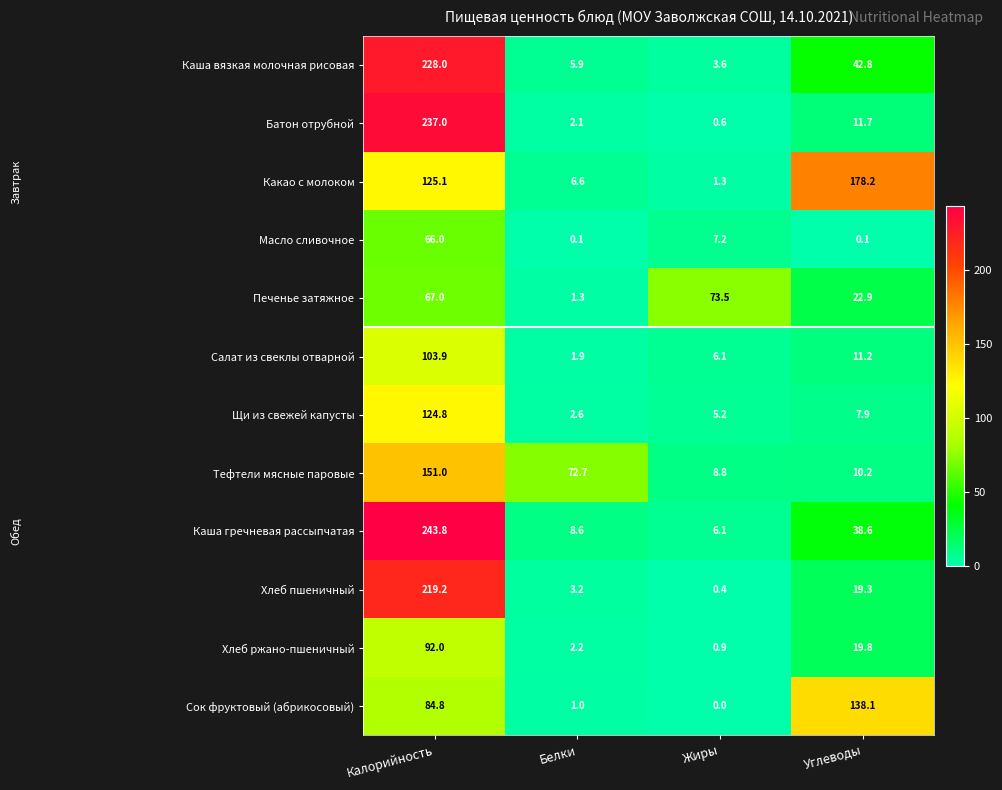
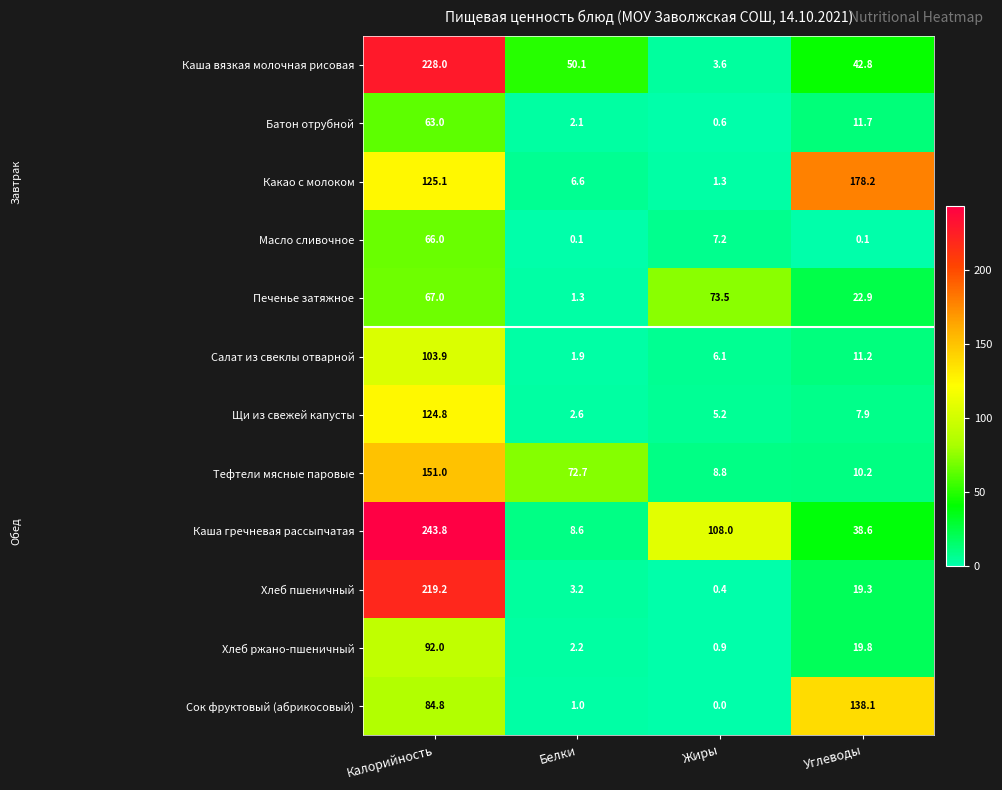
Каша вязкая молочная рисовая, Белки: 5.9 -> 50.1
Батон отрубной, Калорийность: 237.0 -> 63.0
Каша гречневая рассыпчатая, Жиры: 6.1 -> 108.0
